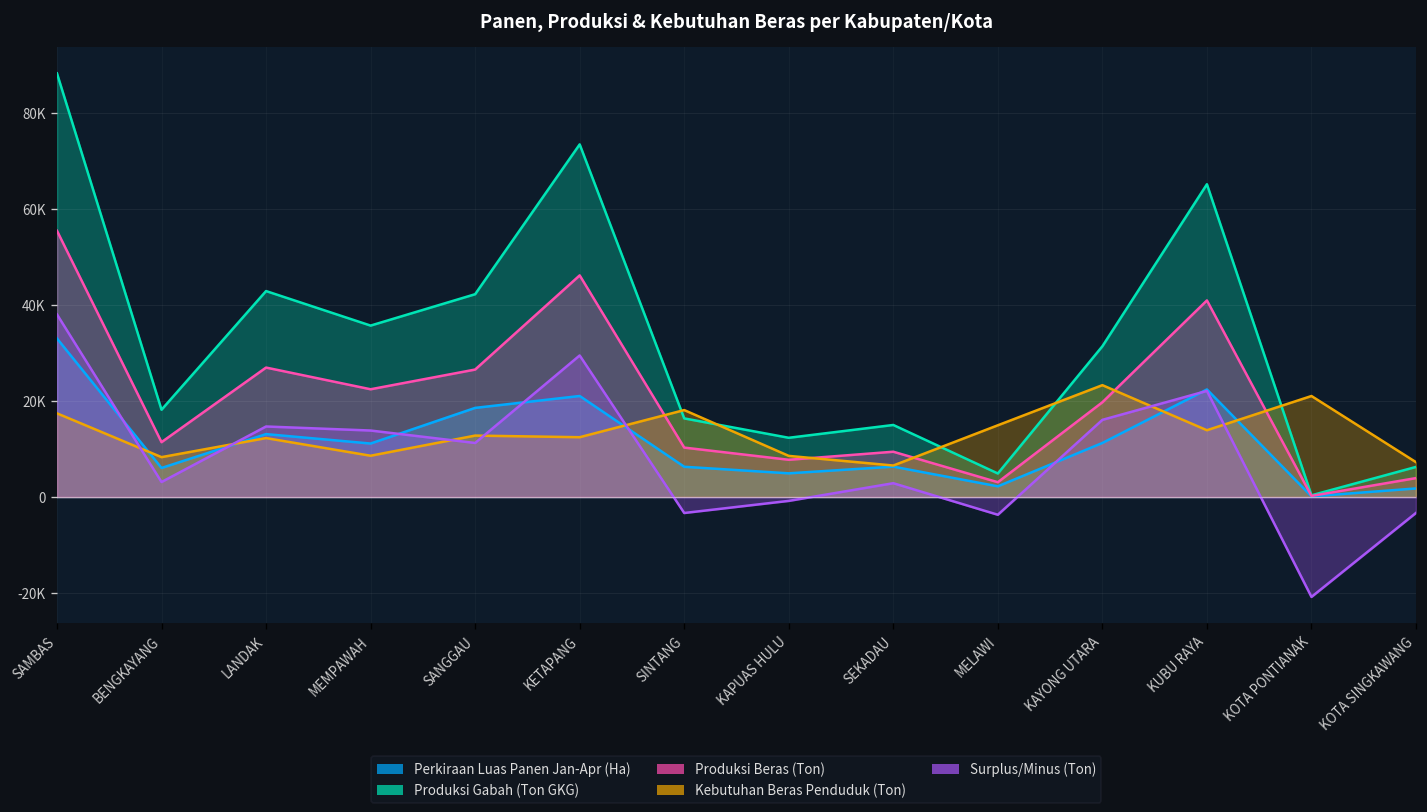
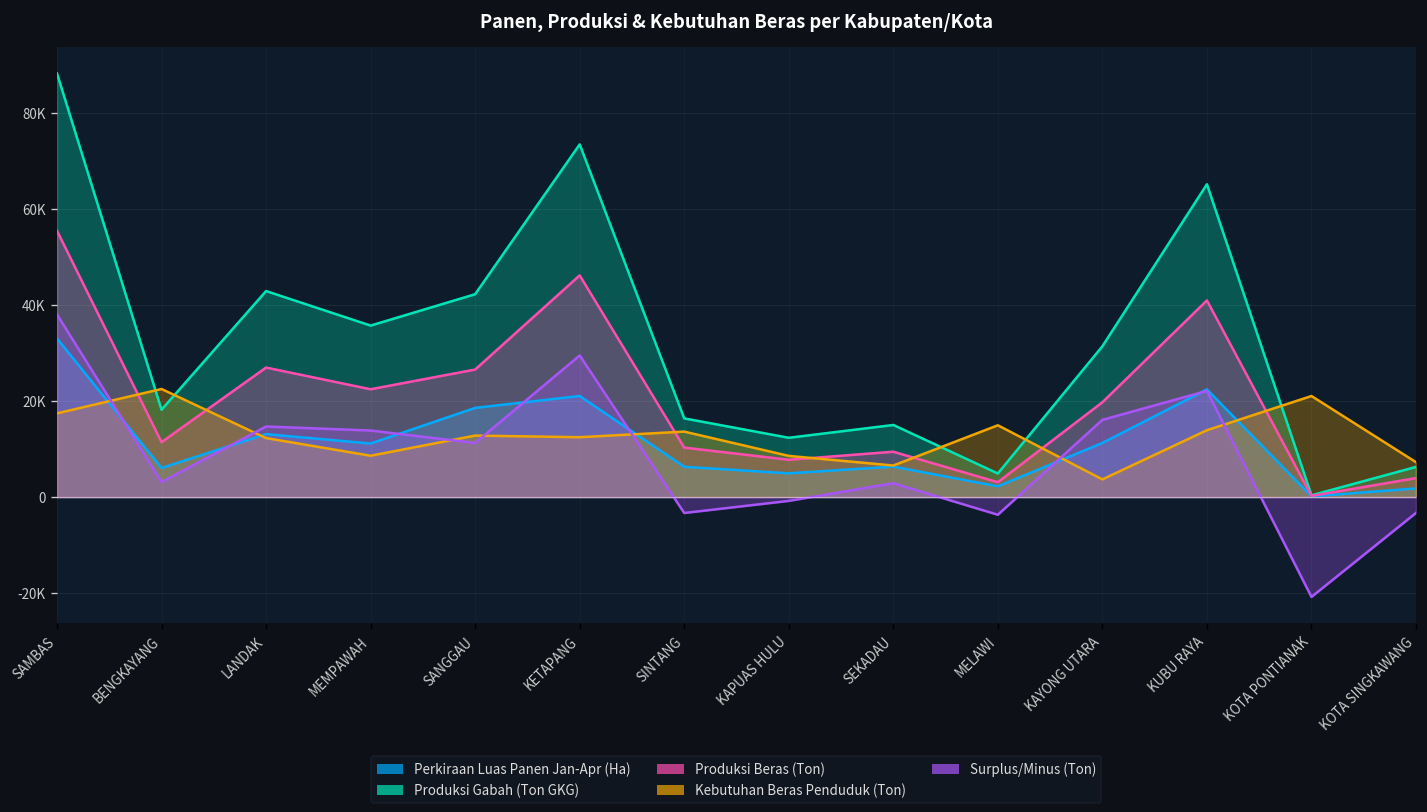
Kebutuhan Beras Penduduk (Ton), BENGKAYANG: 8000 -> 22000
Kebutuhan Beras Penduduk (Ton), SINTANG: 18000 -> 14000
Kebutuhan Beras Penduduk (Ton), KAYONG UTARA: 23000 -> 4000
